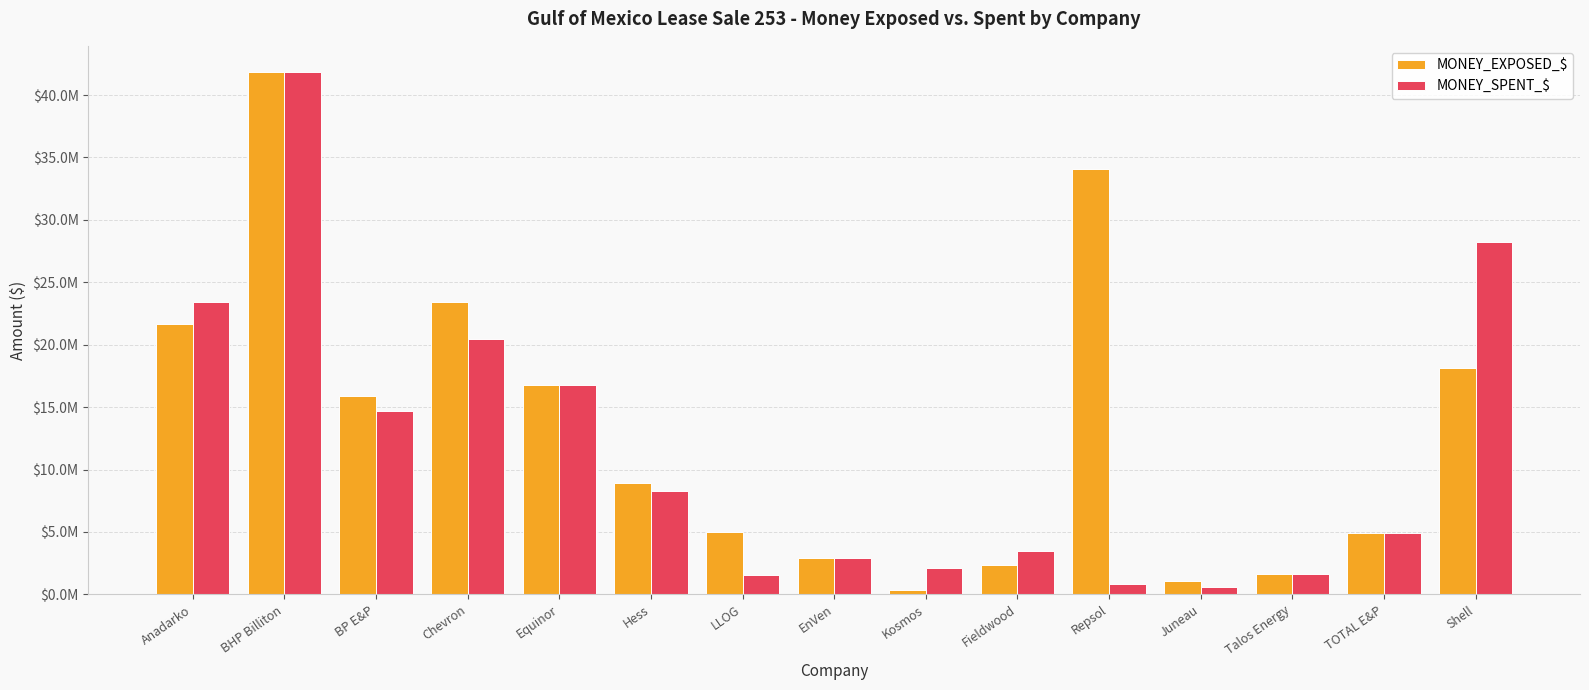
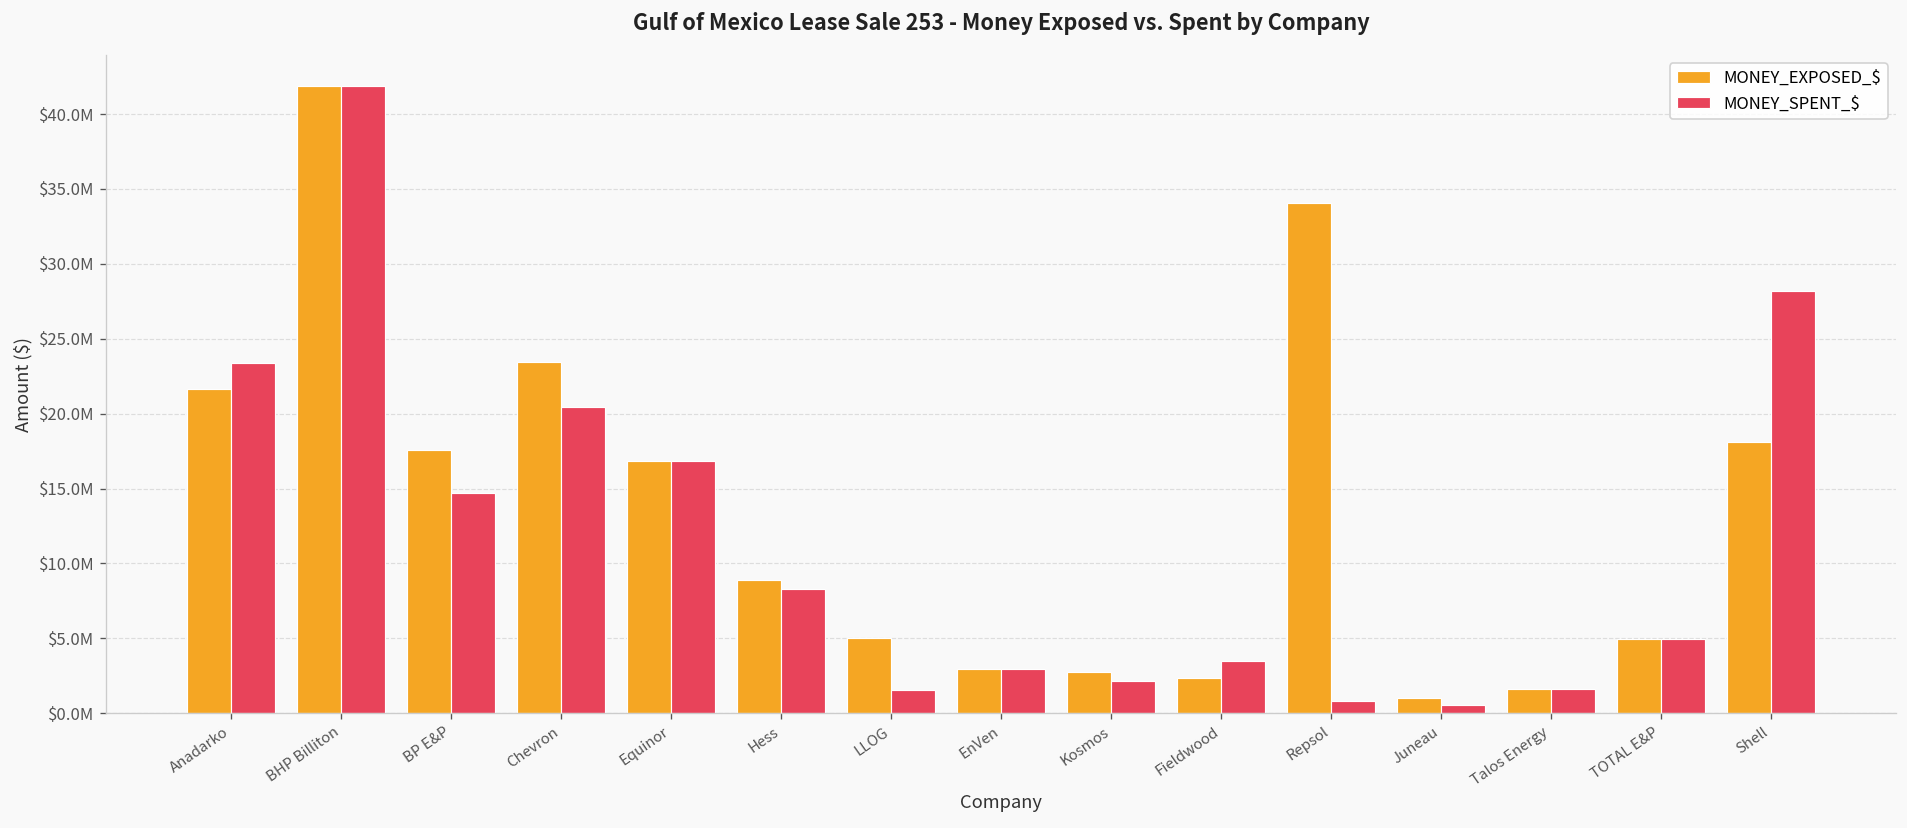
MONEY_EXPOSED_$, BP E&P: $15900000 -> $17600000
MONEY_EXPOSED_$, Kosmos: $400000 -> $2700000
